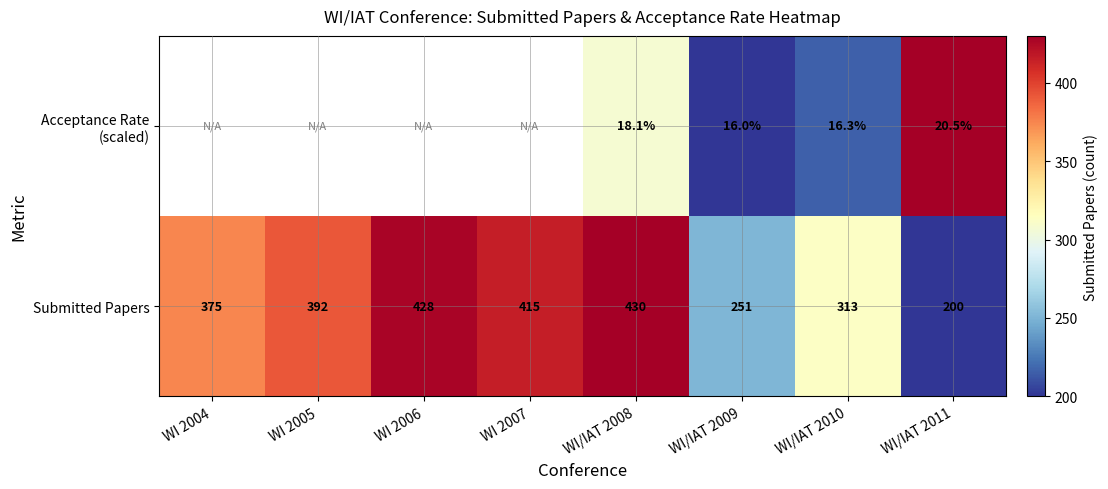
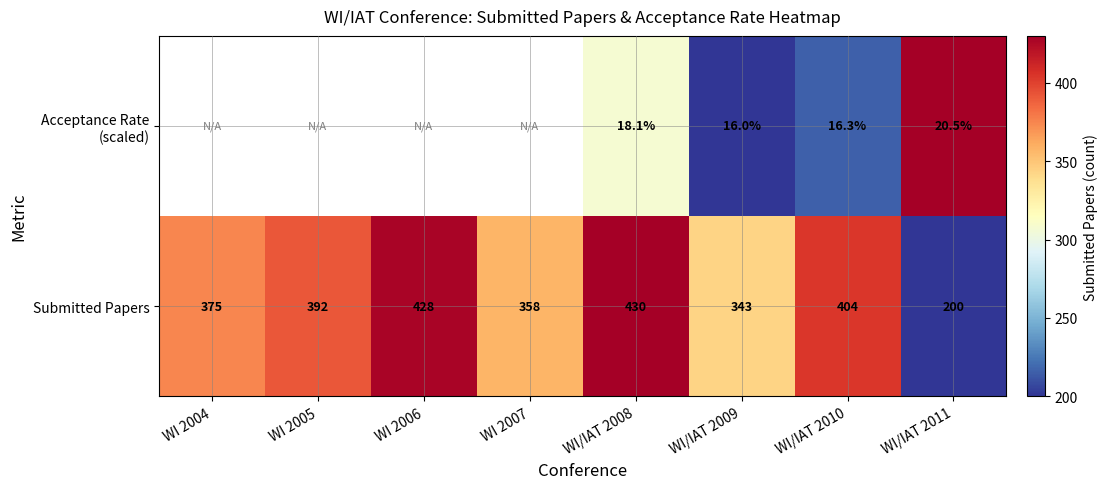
Submitted Papers, WI 2007: 415 -> 358
Submitted Papers, WI/IAT 2009: 251 -> 343
Submitted Papers, WI/IAT 2010: 313 -> 404
